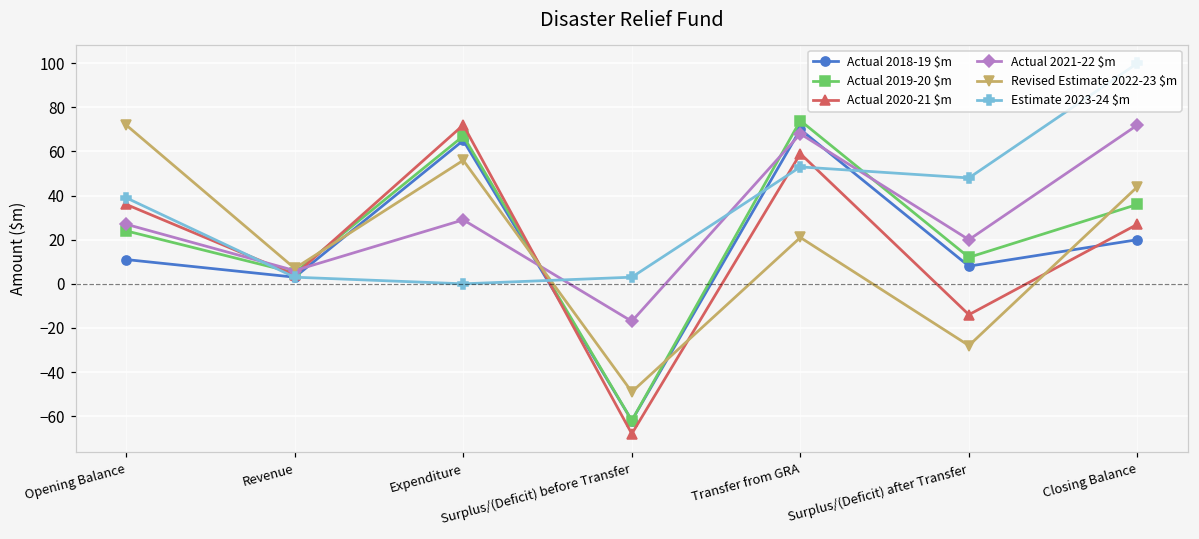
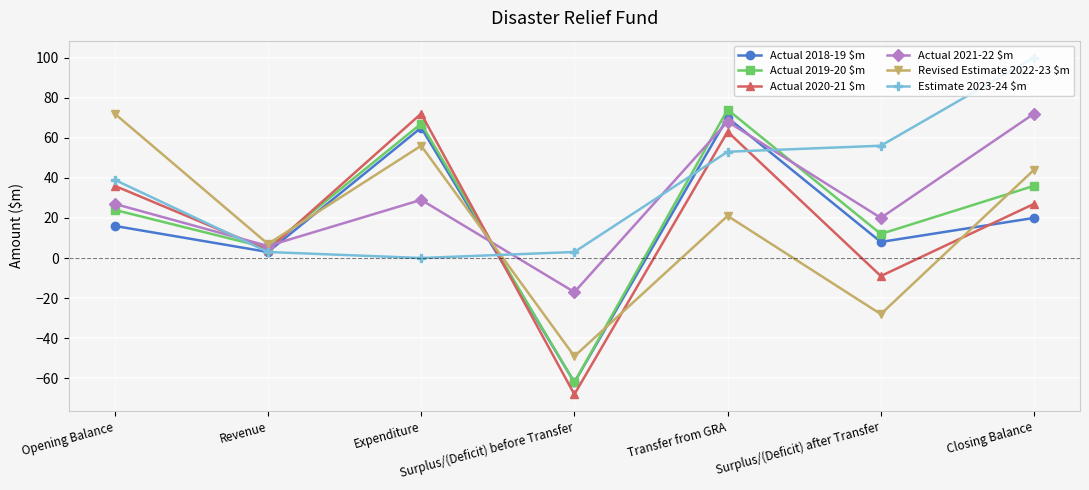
Actual 2018-19 $m, Opening Balance: 11 -> 16
Actual 2020-21 $m, Transfer from GRA: 59 -> 63
Actual 2020-21 $m, Surplus/(Deficit) after Transfer: -14 -> -9
Estimate 2023-24 $m, Surplus/(Deficit) after Transfer: 48 -> 56
